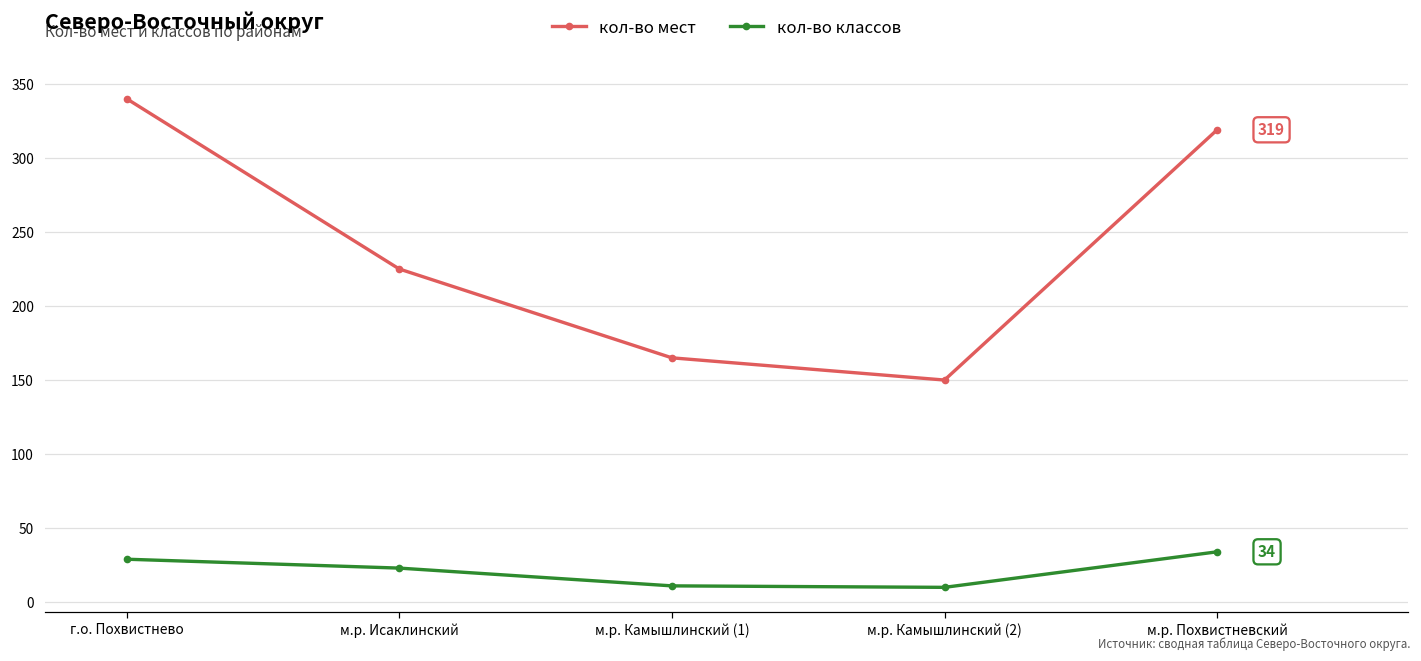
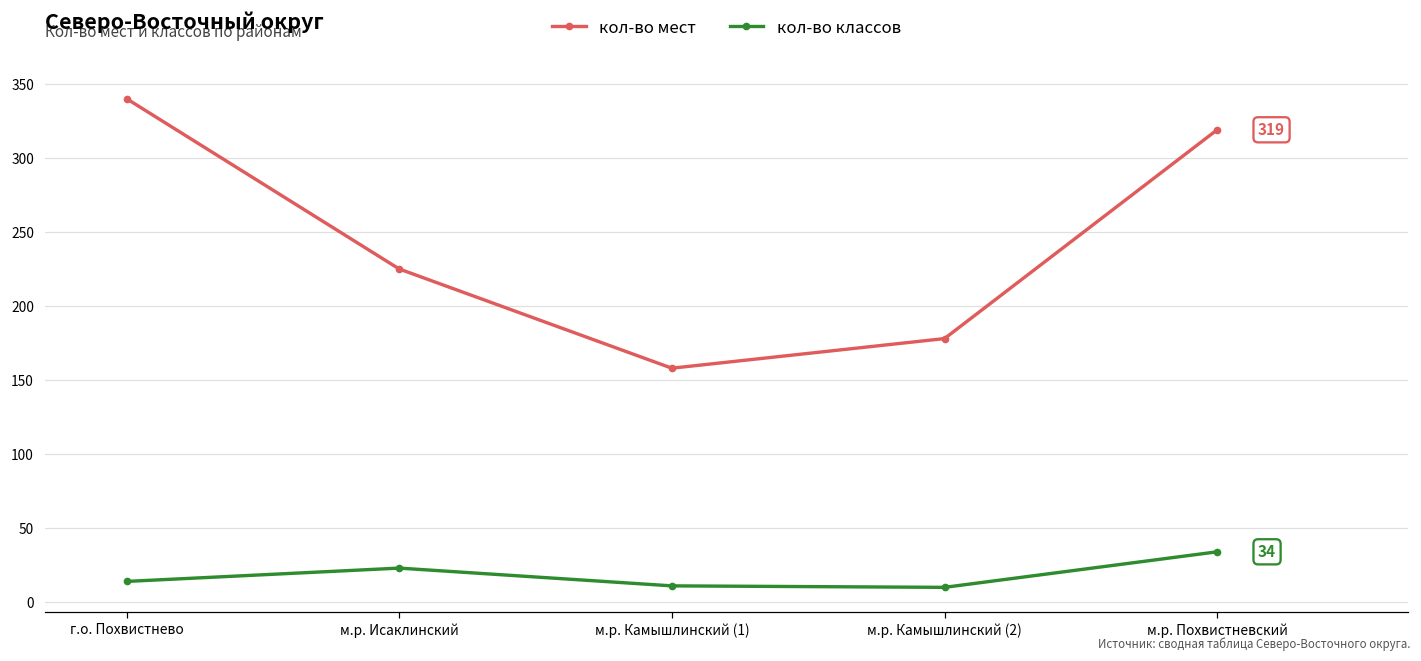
кол-во классов, г.о. Похвистнево: 29 -> 14
кол-во мест, м.р. Камышлинский (1): 165 -> 158
кол-во мест, м.р. Камышлинский (2): 150 -> 178
